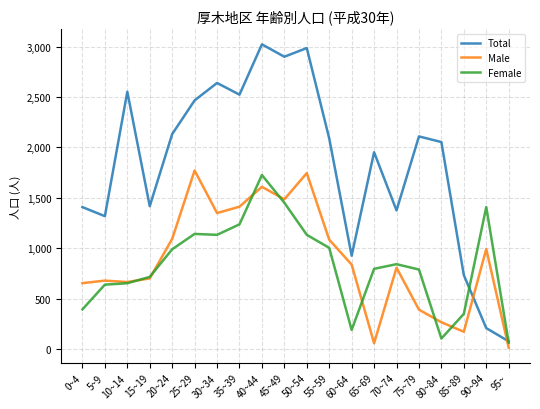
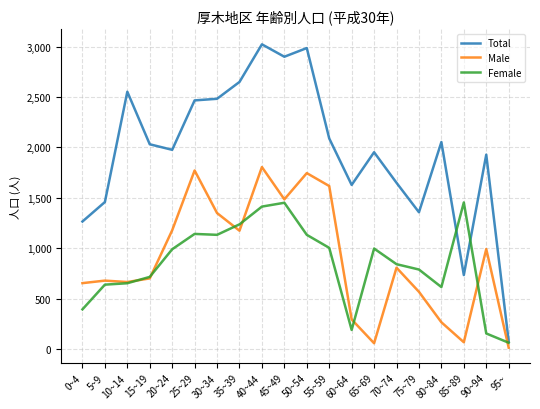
Total, 0~4: 1,410 -> 1,270
Total, 5~9: 1,320 -> 1,460
Total, 15~19: 1,420 -> 2,030
Total, 20~24: 2,130 -> 1,980
Male, 20~24: 1,090 -> 1,180
Total, 30~34: 2,640 -> 2,480
Total, 35~39: 2,520 -> 2,650
Male, 35~39: 1,410 -> 1,170
Male, 40~44: 1,610 -> 1,810
Female, 40~44: 1,730 -> 1,410
Male, 55~59: 1,090 -> 1,620
Total, 60~64: 930 -> 1,630
Male, 60~64: 840 -> 290
Female, 65~69: 800 -> 1,000
Total, 70~74: 1,380 -> 1,650
Total, 75~79: 2,110 -> 1,360
Male, 75~79: 390 -> 570
Female, 80~84: 110 -> 620
Male, 85~89: 170 -> 70
Female, 85~89: 350 -> 1,450
Total, 90~94: 210 -> 1,930
Female, 90~94: 1,410 -> 160
